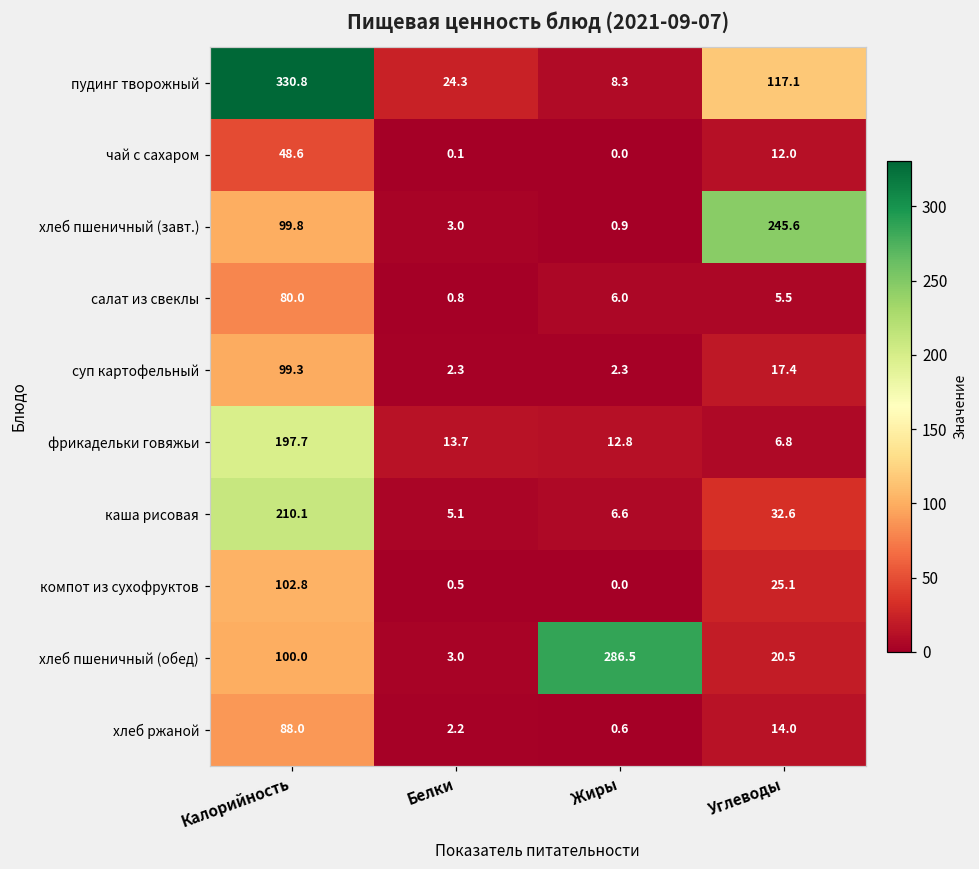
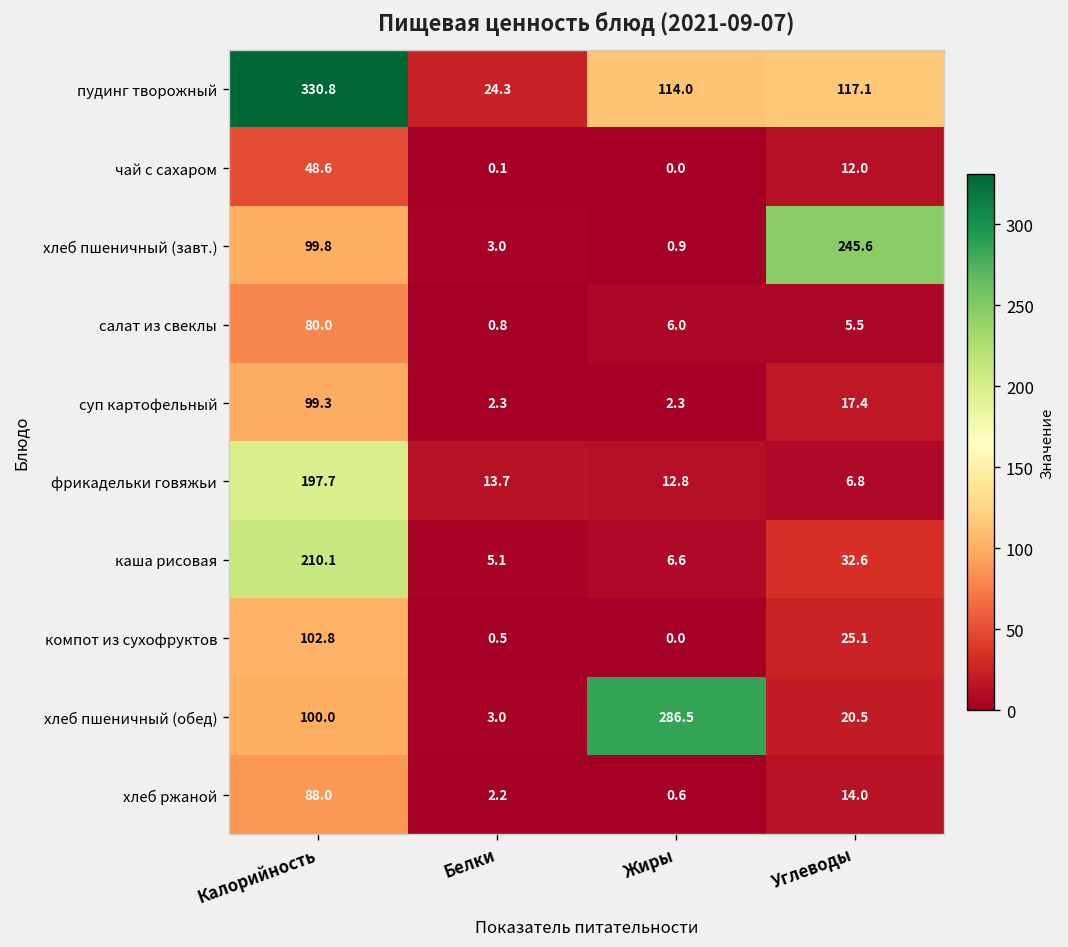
пудинг творожный, Жиры: 8.3 -> 114.0
